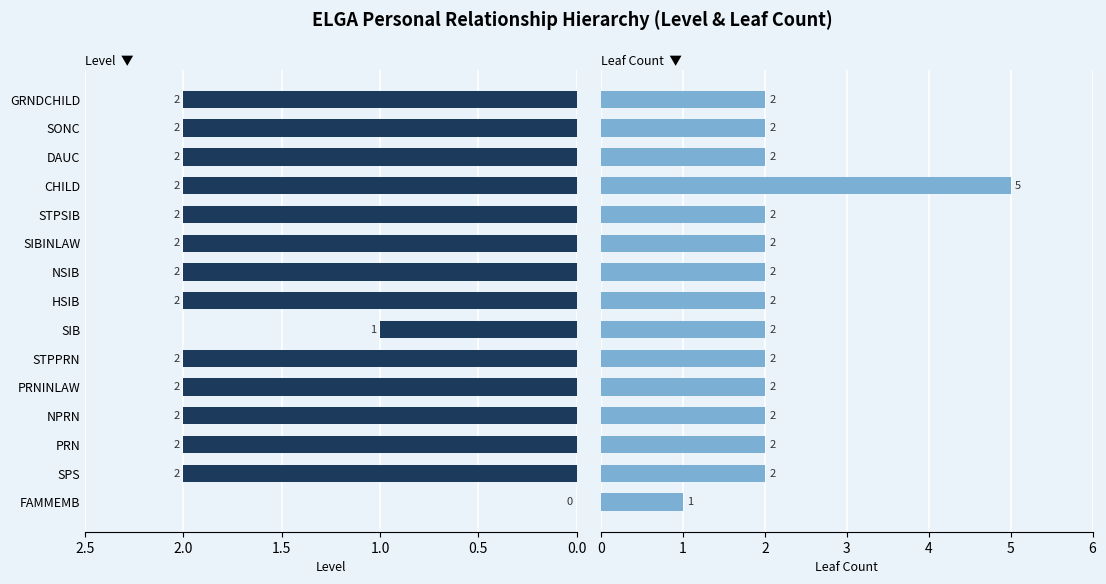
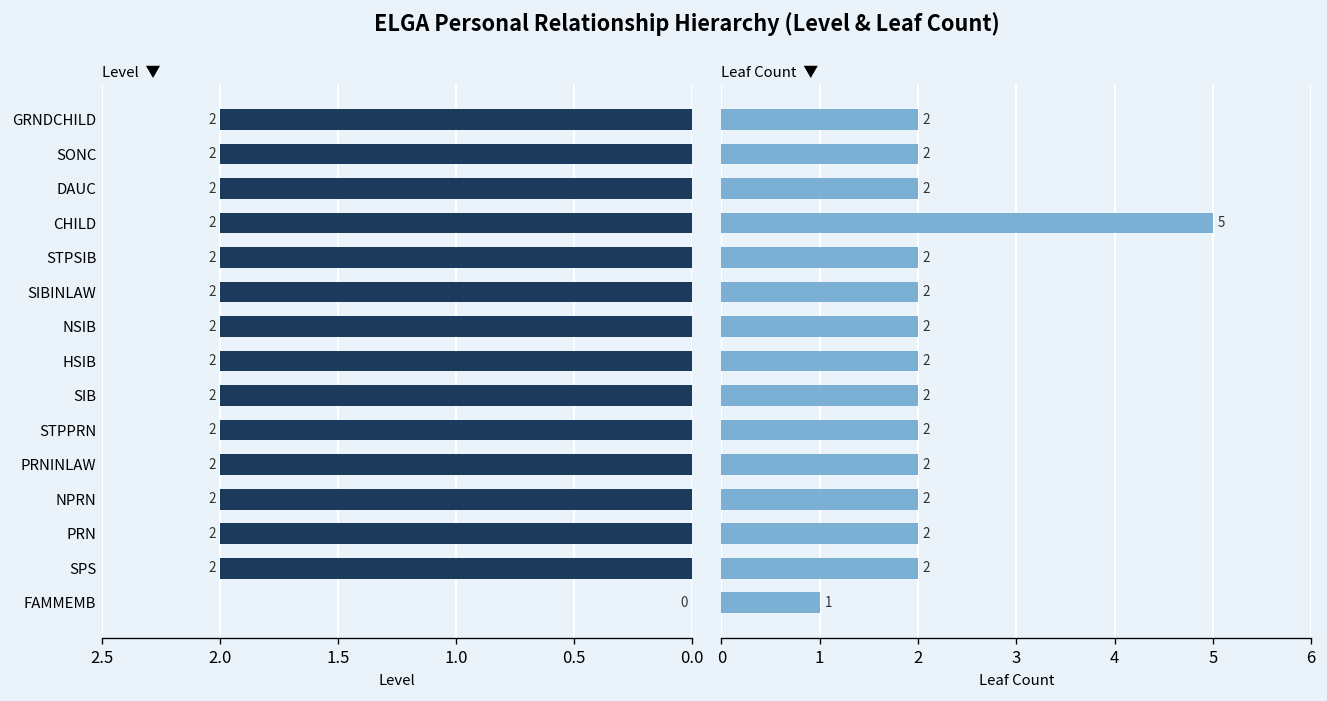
Level ▼, SIB: 1 -> 2
